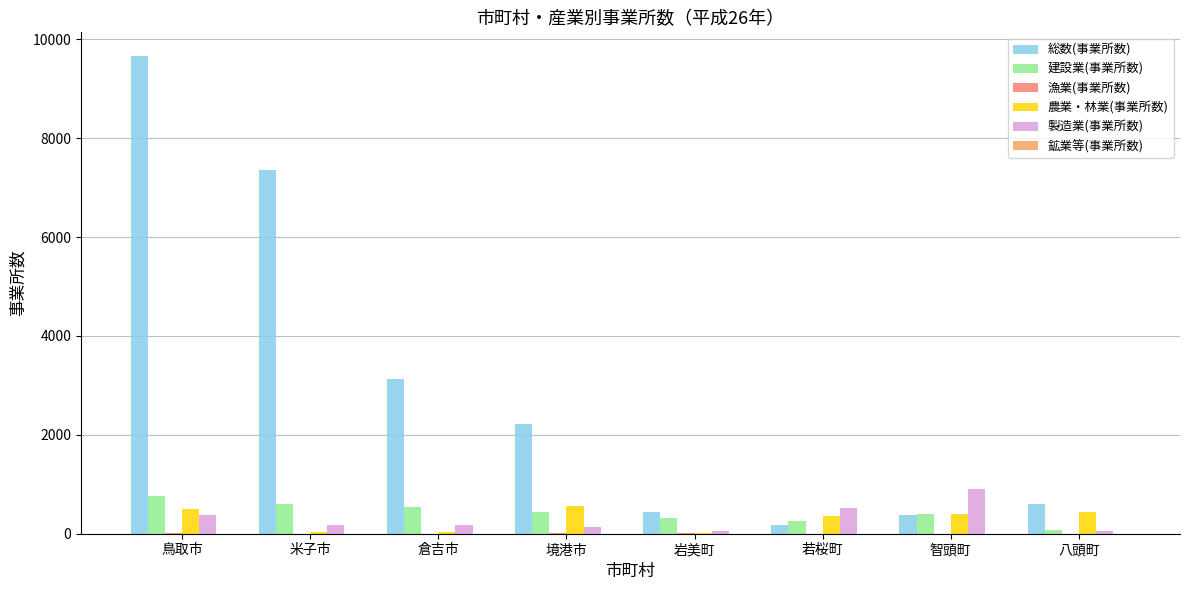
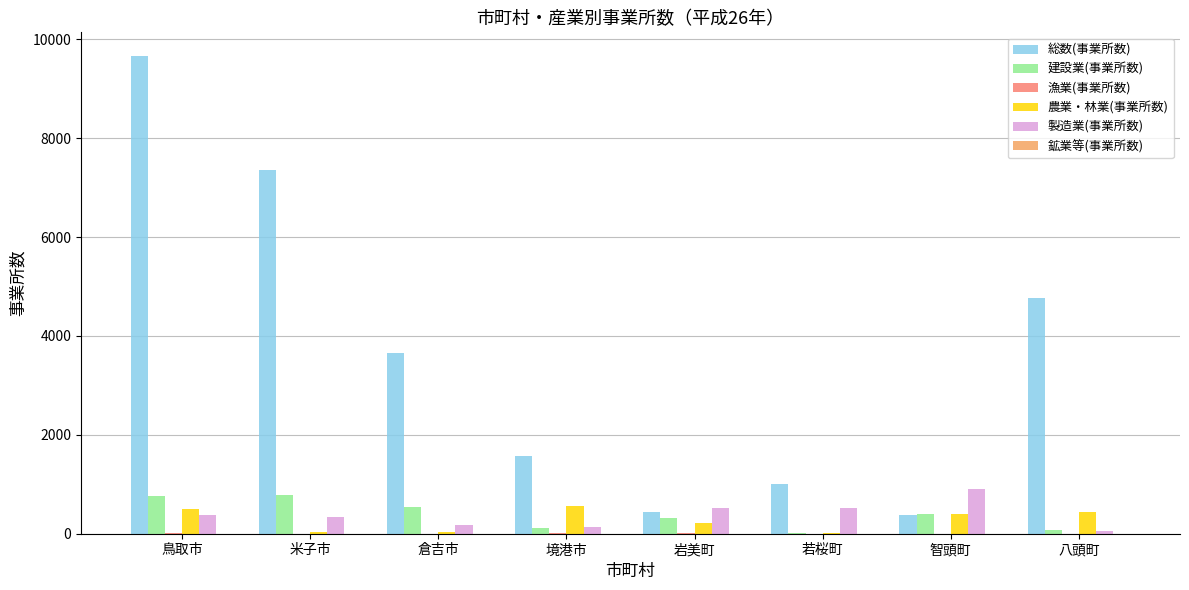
建設業(事業所数), 米子市: 600 -> 800
製造業(事業所数), 米子市: 200 -> 300
総数(事業所数), 倉吉市: 3100 -> 3700
総数(事業所数), 境港市: 2200 -> 1600
建設業(事業所数), 境港市: 400 -> 100
農業・林業(事業所数), 岩美町: 0 -> 200
製造業(事業所数), 岩美町: 0 -> 500
総数(事業所数), 若桜町: 200 -> 1000
建設業(事業所数), 若桜町: 300 -> 0
農業・林業(事業所数), 若桜町: 400 -> 0
総数(事業所数), 八頭町: 600 -> 4800
